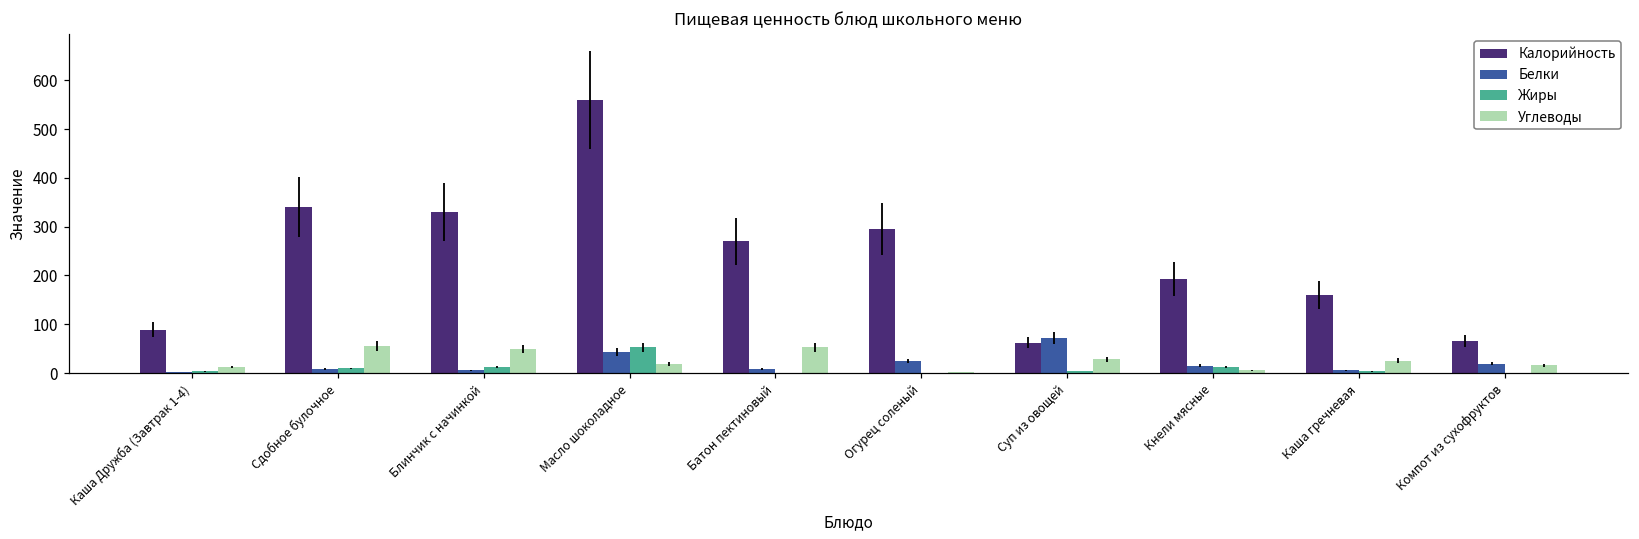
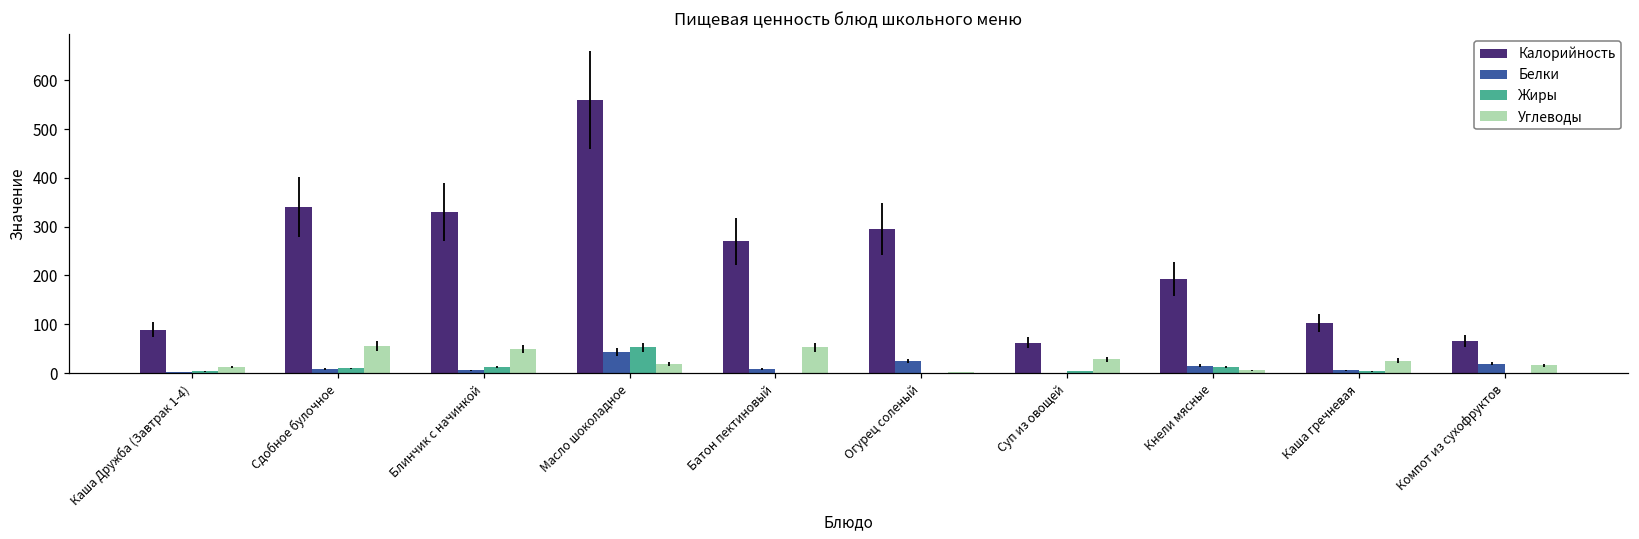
Белки, Суп из овощей: 70 -> 0
Калорийность, Каша гречневая: 160 -> 100
